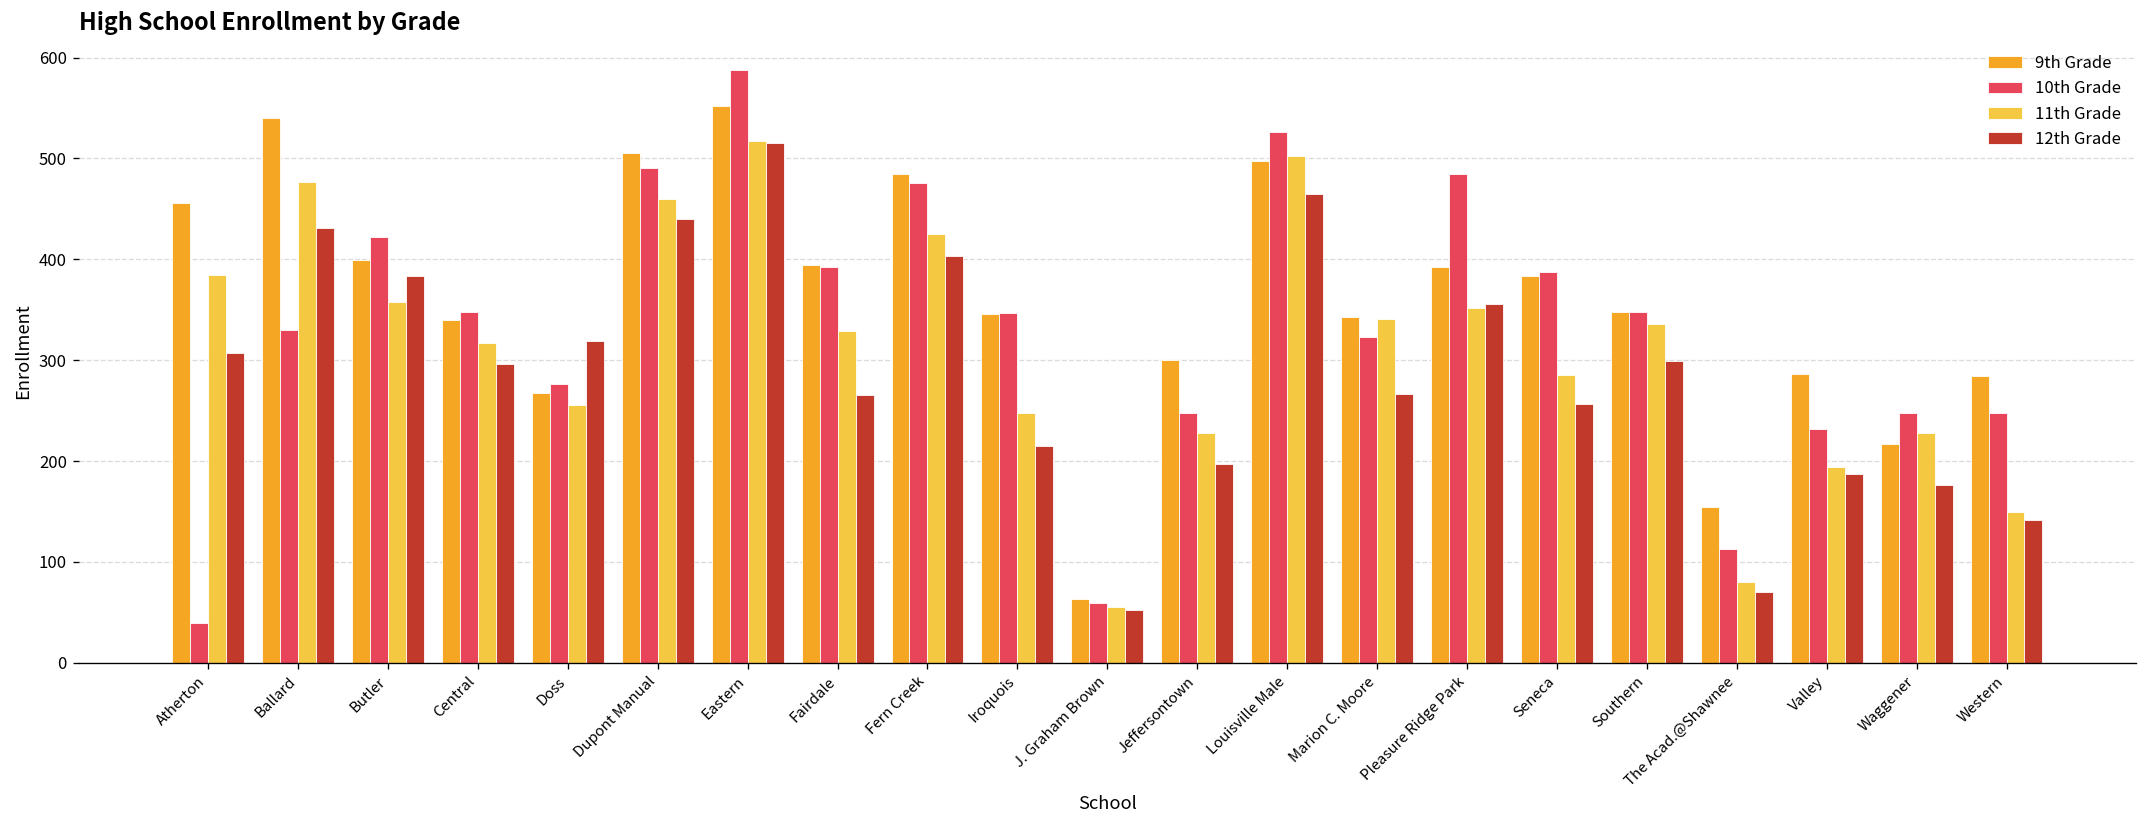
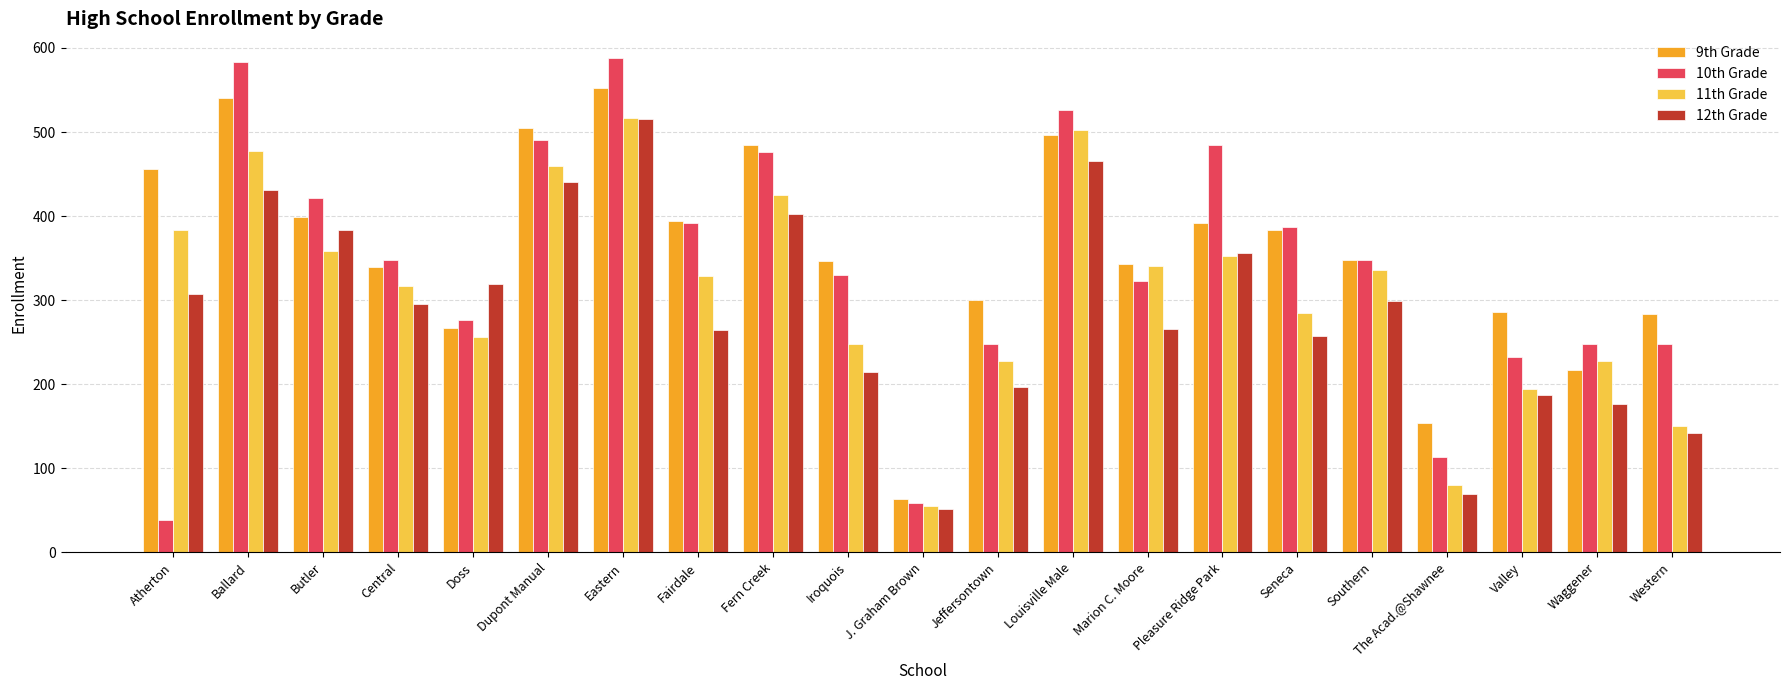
10th Grade, Ballard: 330 -> 580
10th Grade, Iroquois: 350 -> 330
